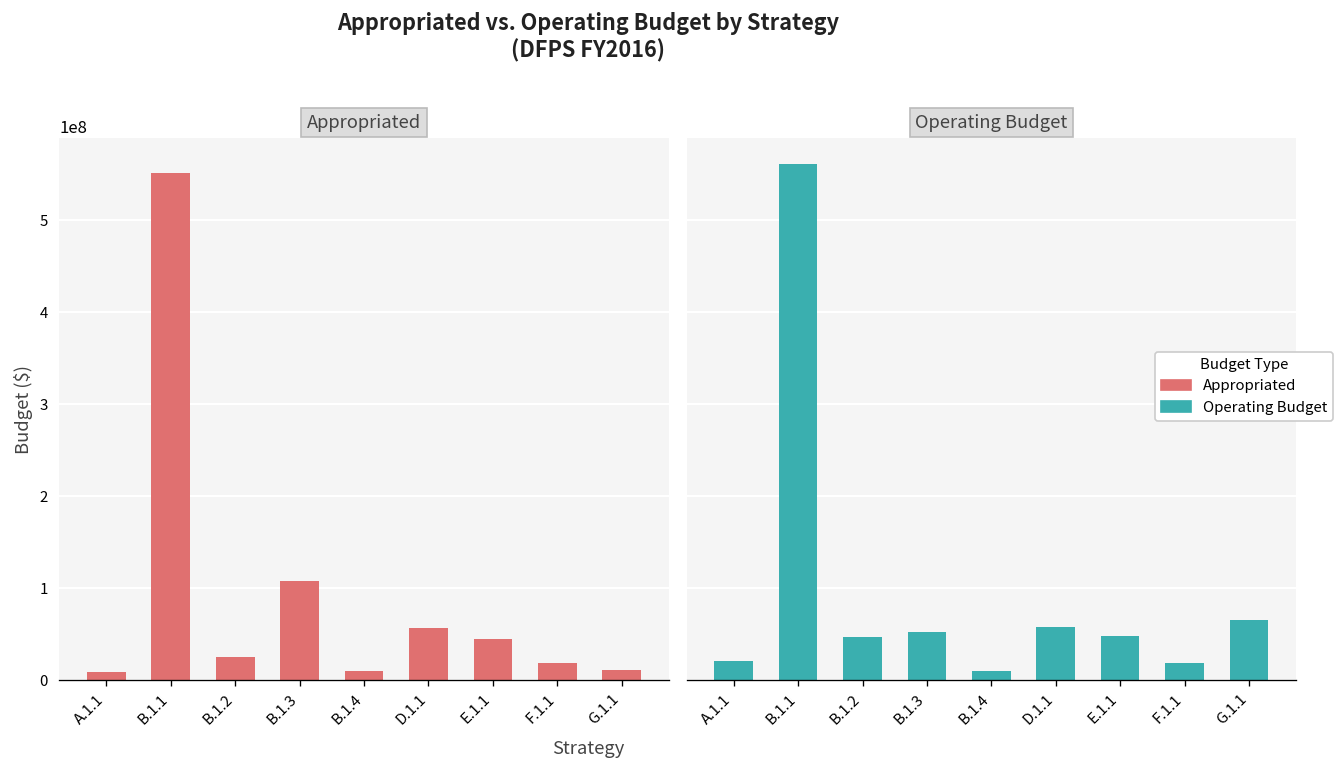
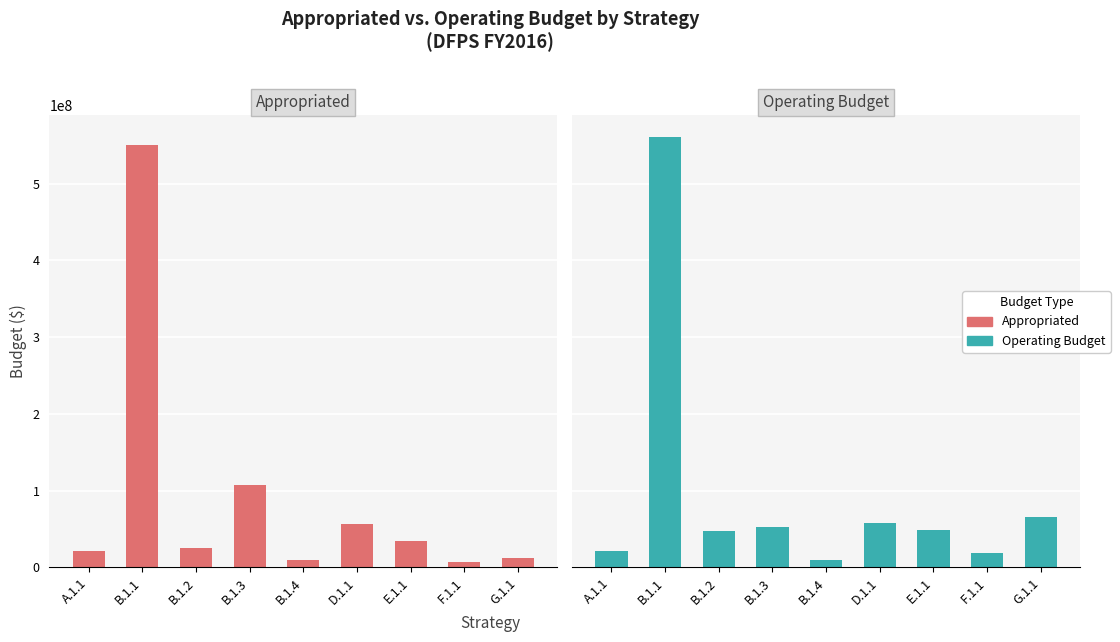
Appropriated, A.1.1: 10000000 -> 20000000
Appropriated, E.1.1: 50000000 -> 30000000
Appropriated, F.1.1: 20000000 -> 10000000
